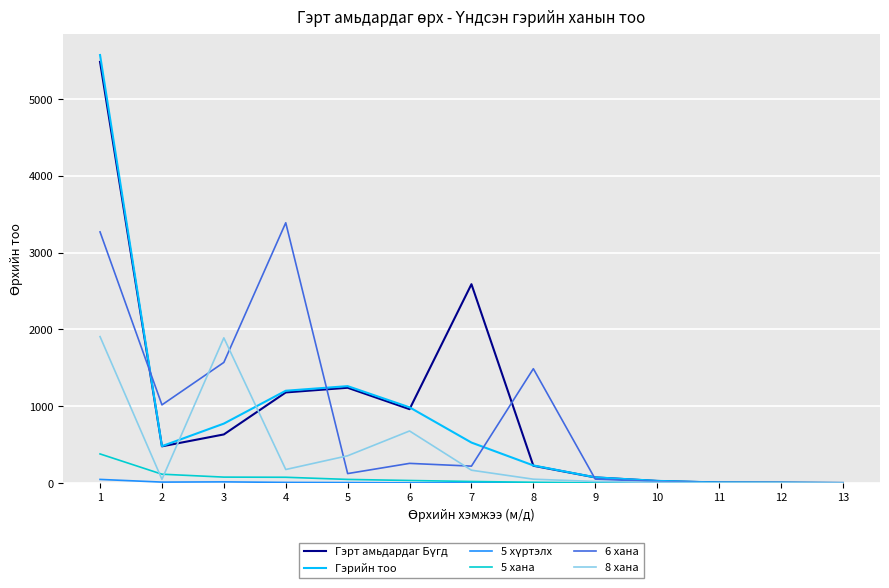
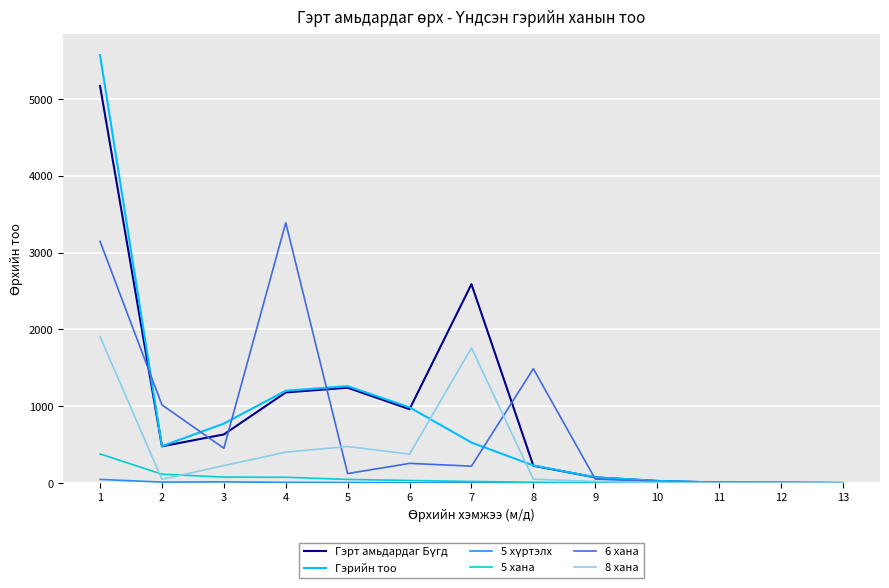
Гэрт амьдардаг Бүгд, 1: 5500 -> 5200
6 хана, 1: 3300 -> 3100
6 хана, 3: 1600 -> 500
8 хана, 3: 1900 -> 200
8 хана, 4: 200 -> 400
8 хана, 5: 400 -> 500
8 хана, 6: 700 -> 400
8 хана, 7: 200 -> 1800
